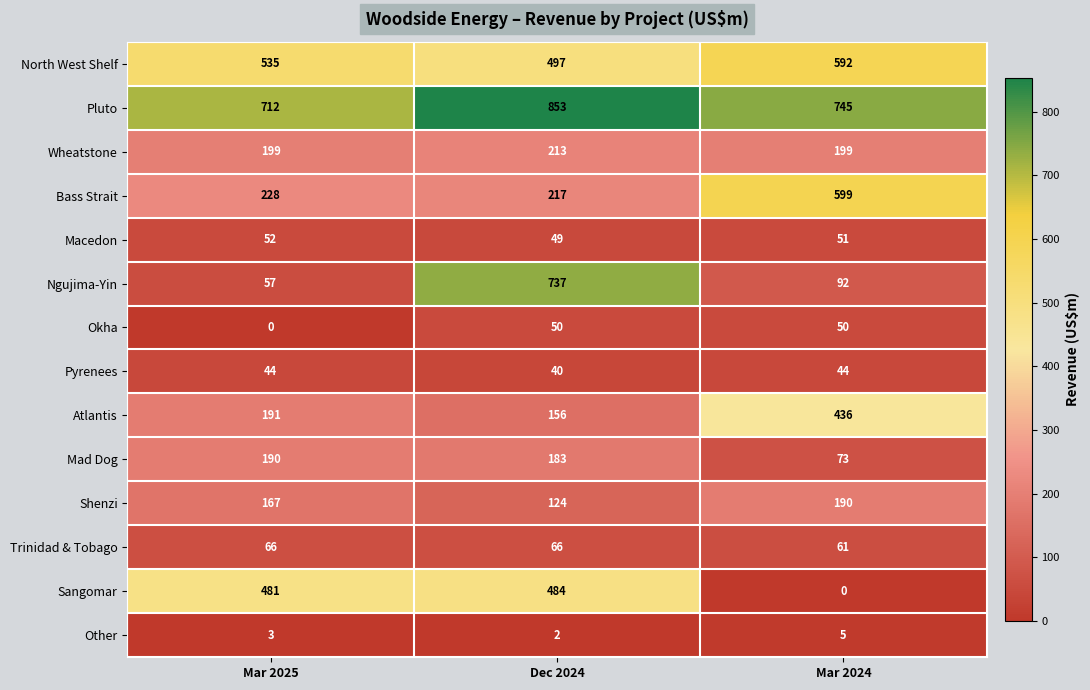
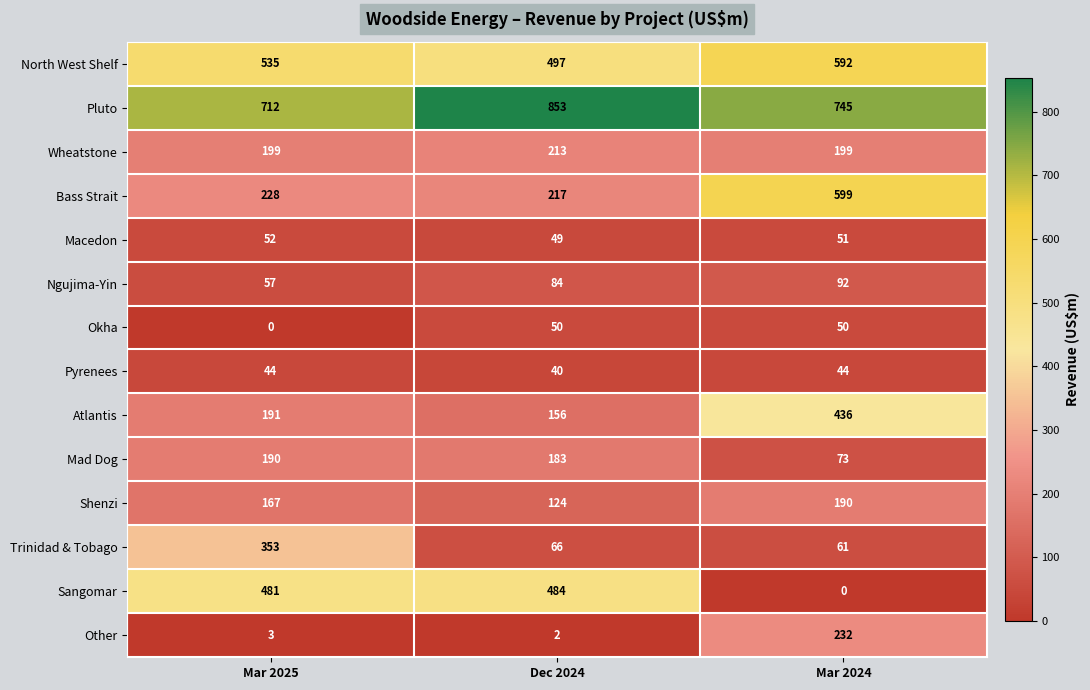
Ngujima-Yin, Dec 2024: 737 -> 84
Trinidad & Tobago, Mar 2025: 66 -> 353
Other, Mar 2024: 5 -> 232
